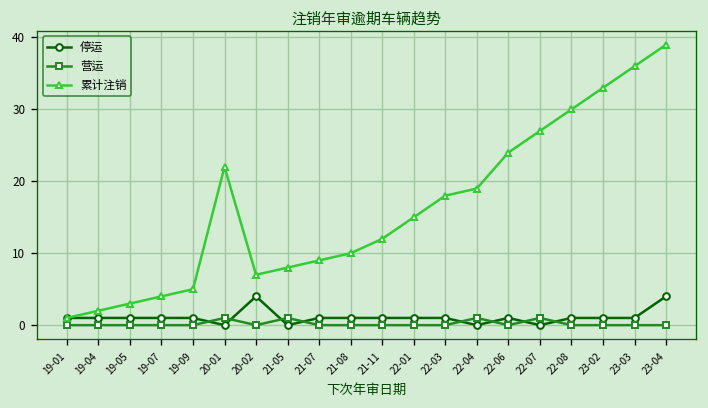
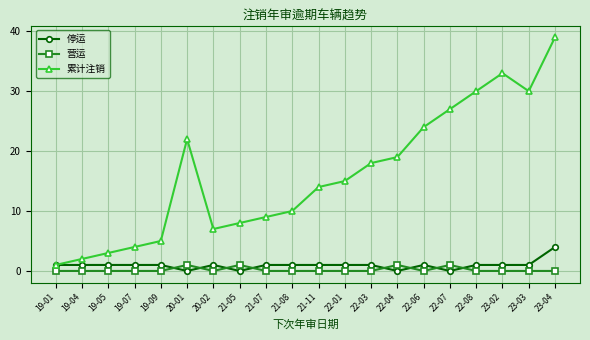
停运, 20-02: 4 -> 1
累计注销, 21-11: 12 -> 14
累计注销, 23-03: 36 -> 30
